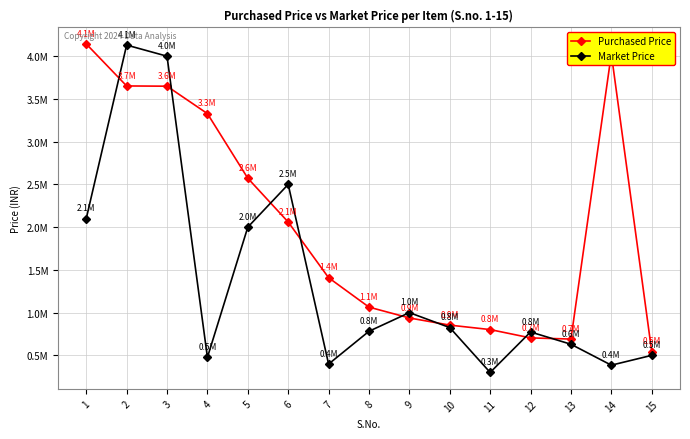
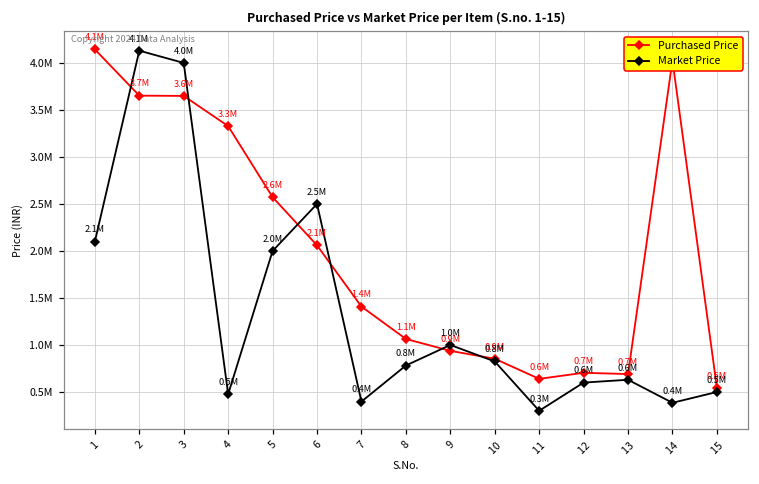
Purchased Price, 11: 0.8M -> 0.6M
Market Price, 12: 0.8M -> 0.6M
